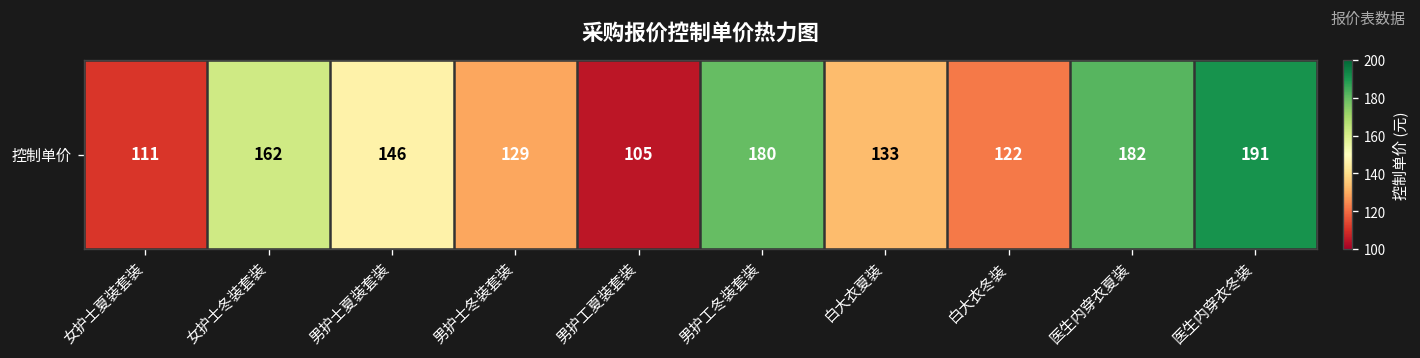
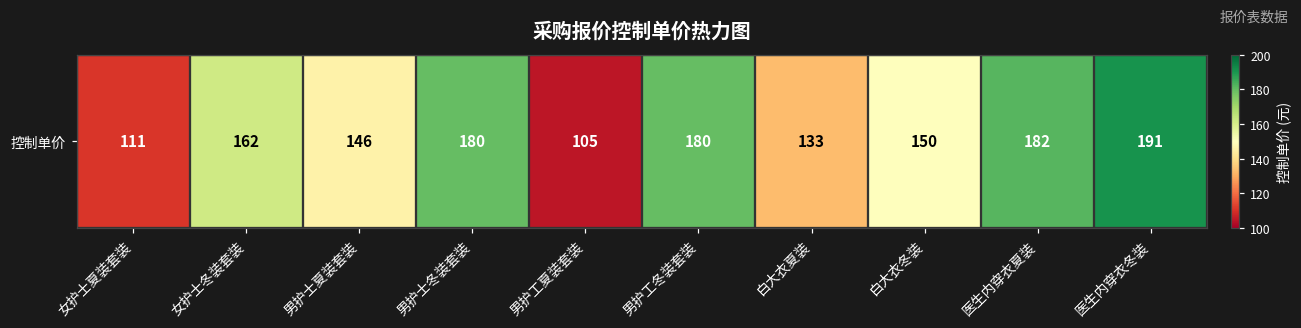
控制单价, 男护士冬装套装: 129 -> 180
控制单价, 白大衣冬装: 122 -> 150
